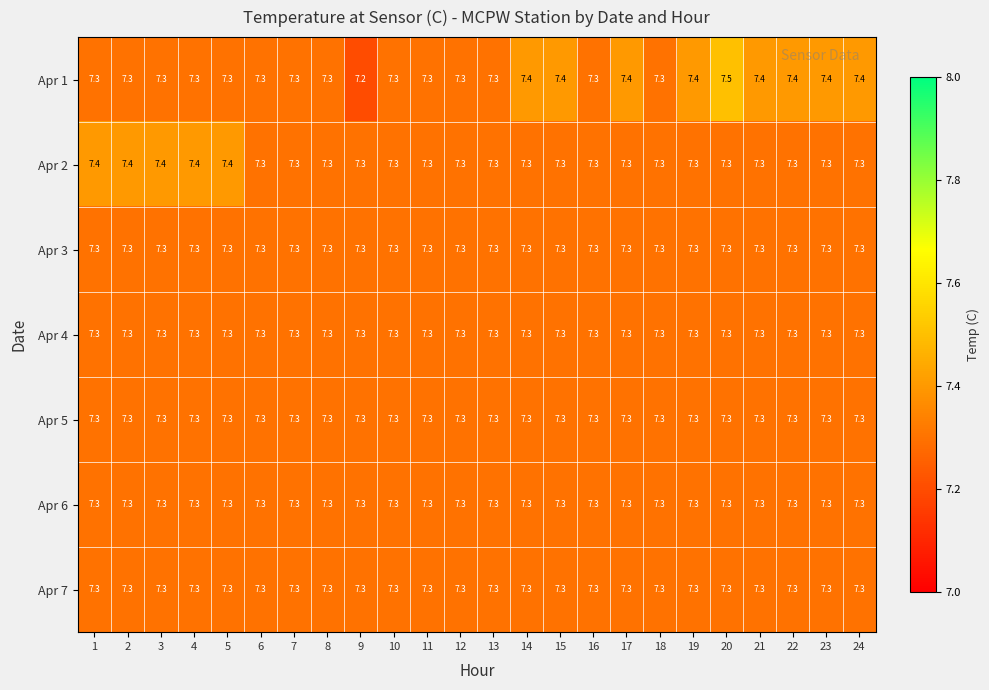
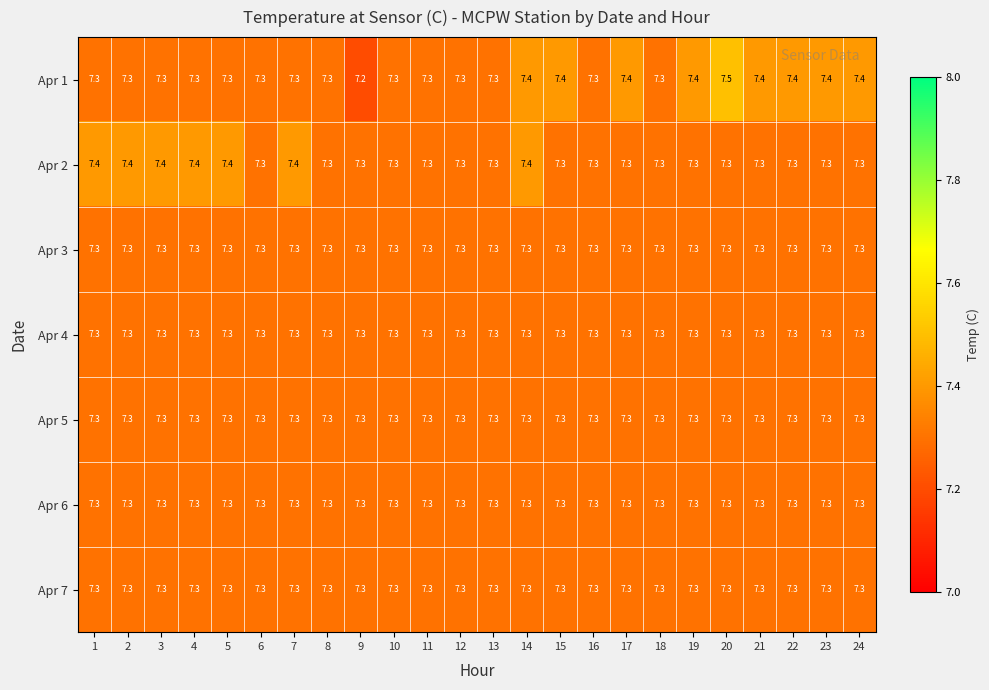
Apr 2, 7: 7.3 -> 7.4
Apr 2, 14: 7.3 -> 7.4
